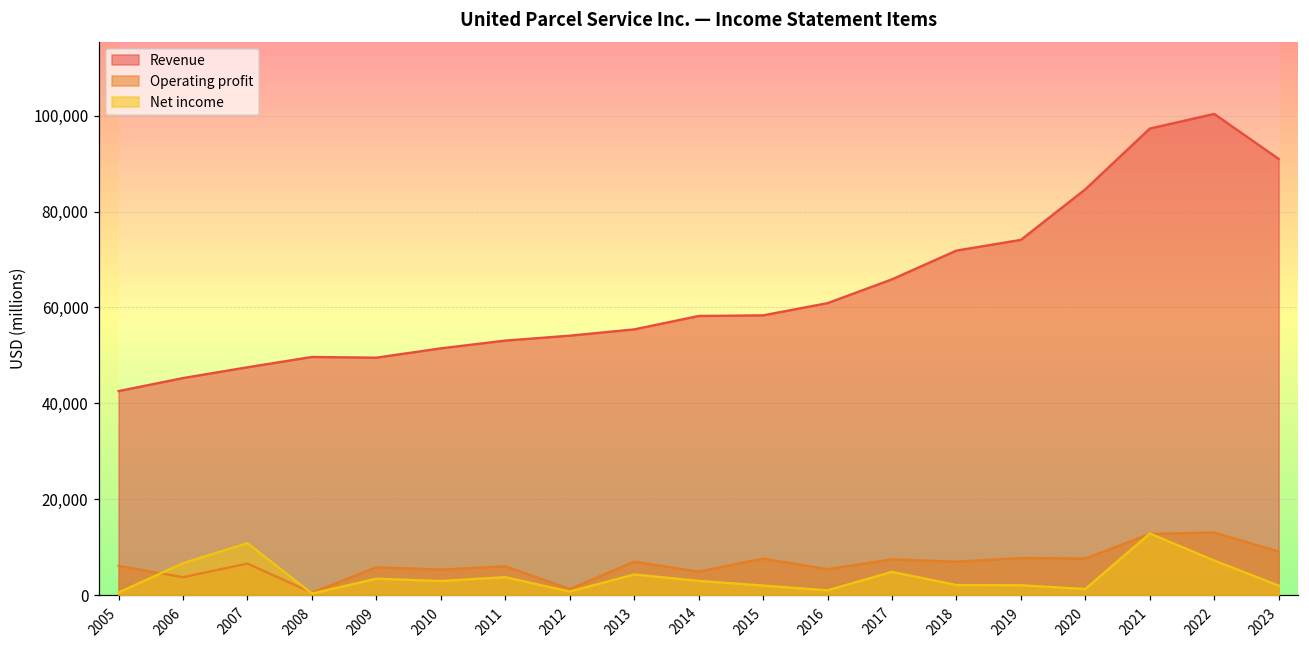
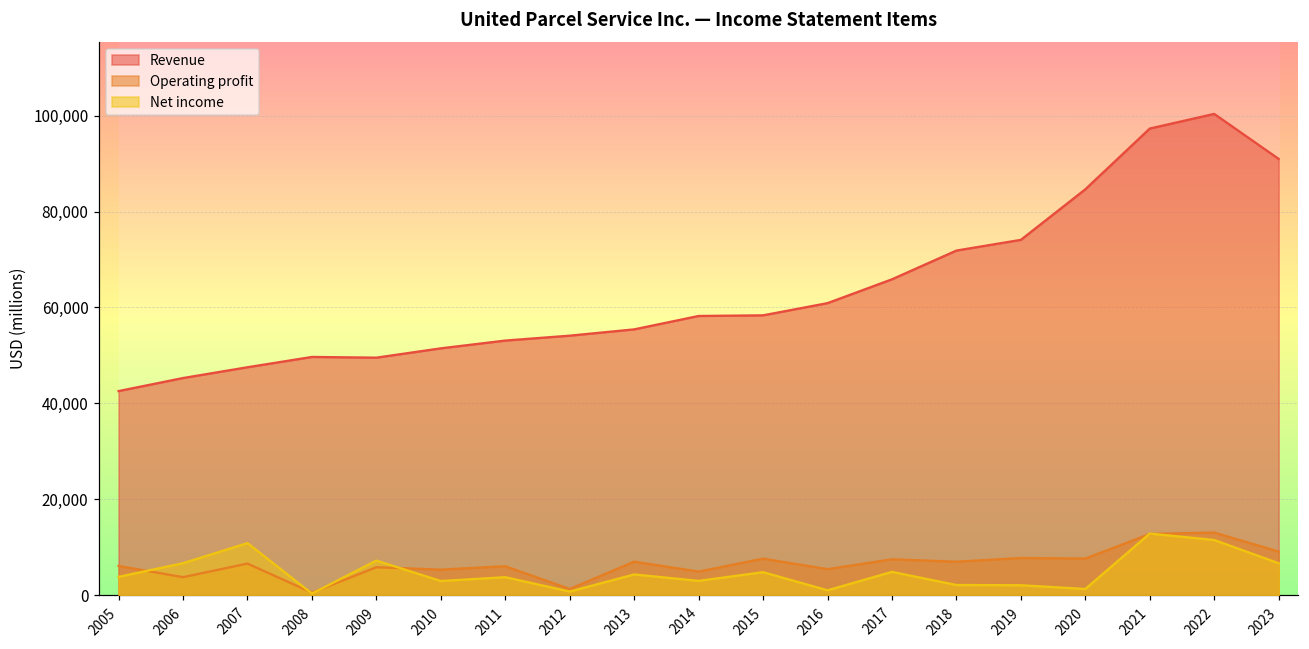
Net income, 2005: 1,000 -> 4,000
Net income, 2009: 3,000 -> 7,000
Net income, 2015: 2,000 -> 5,000
Net income, 2022: 7,000 -> 12,000
Net income, 2023: 2,000 -> 7,000
